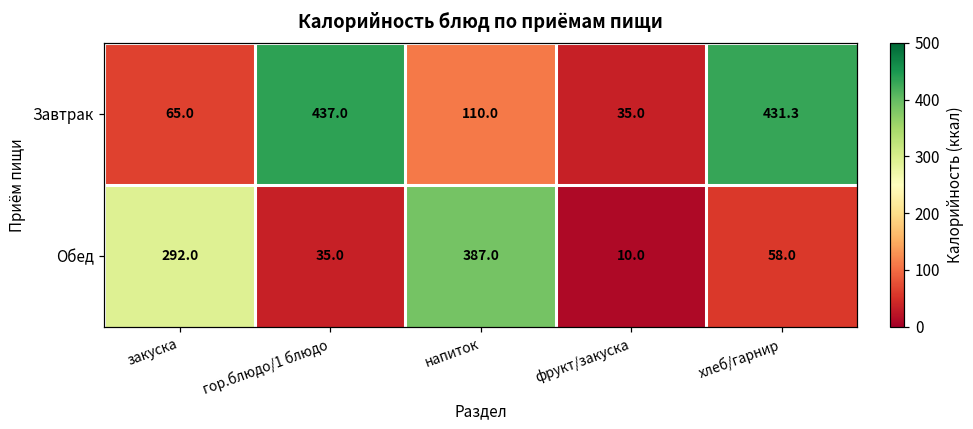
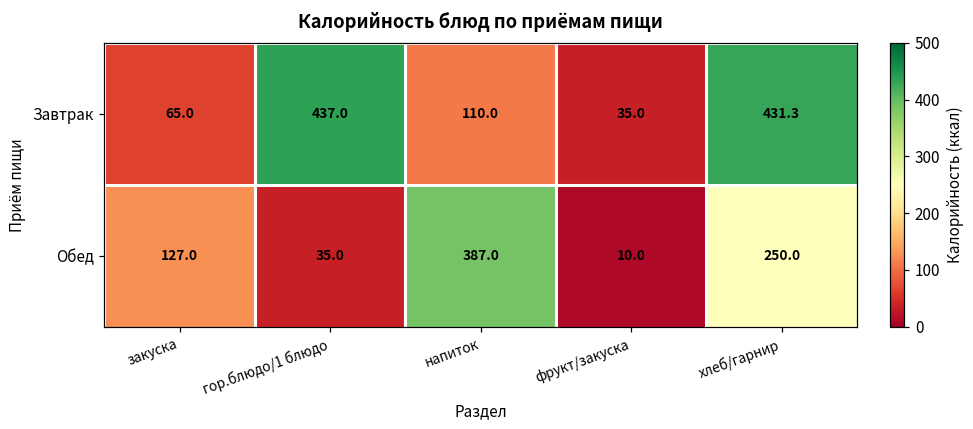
Обед, закуска: 292.0 -> 127.0
Обед, хлеб/гарнир: 58.0 -> 250.0
